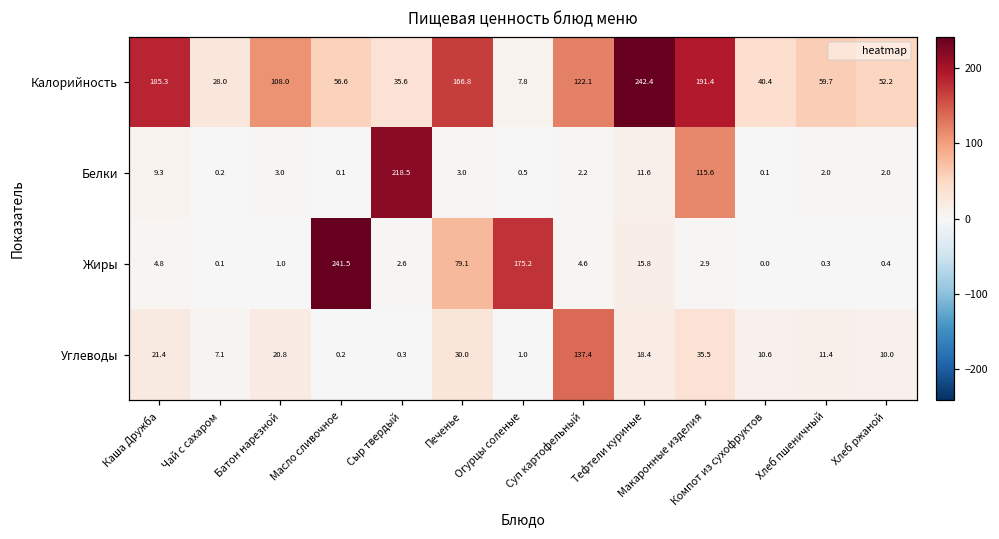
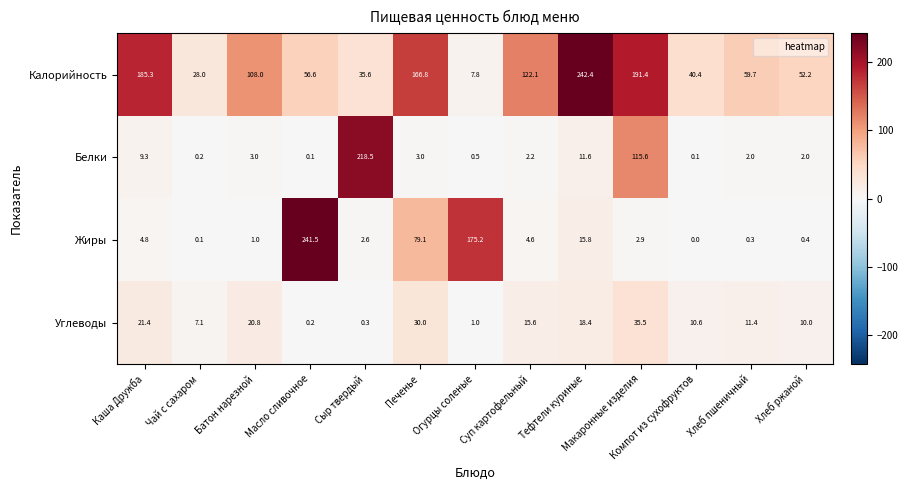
Углеводы, Суп картофельный: 137.4 -> 15.6
